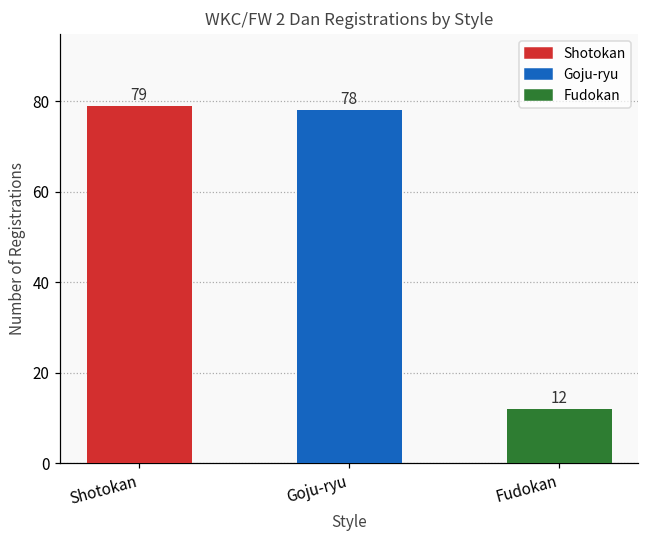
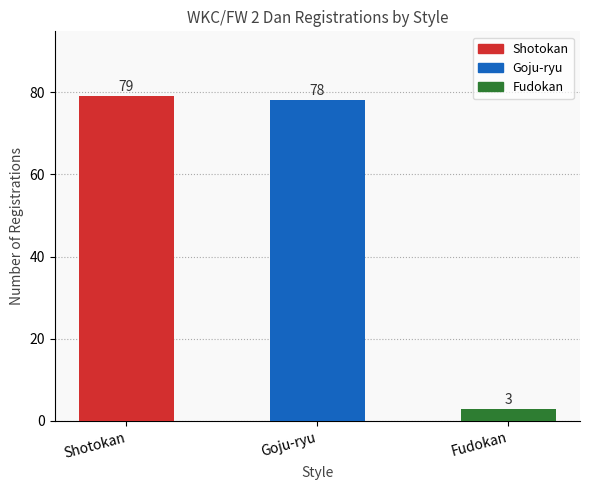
Fudokan: 12 -> 3
